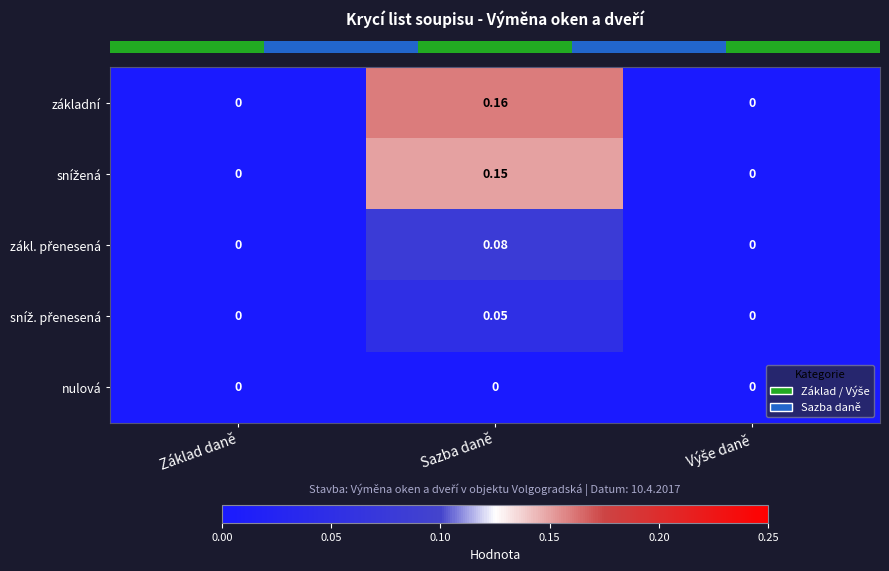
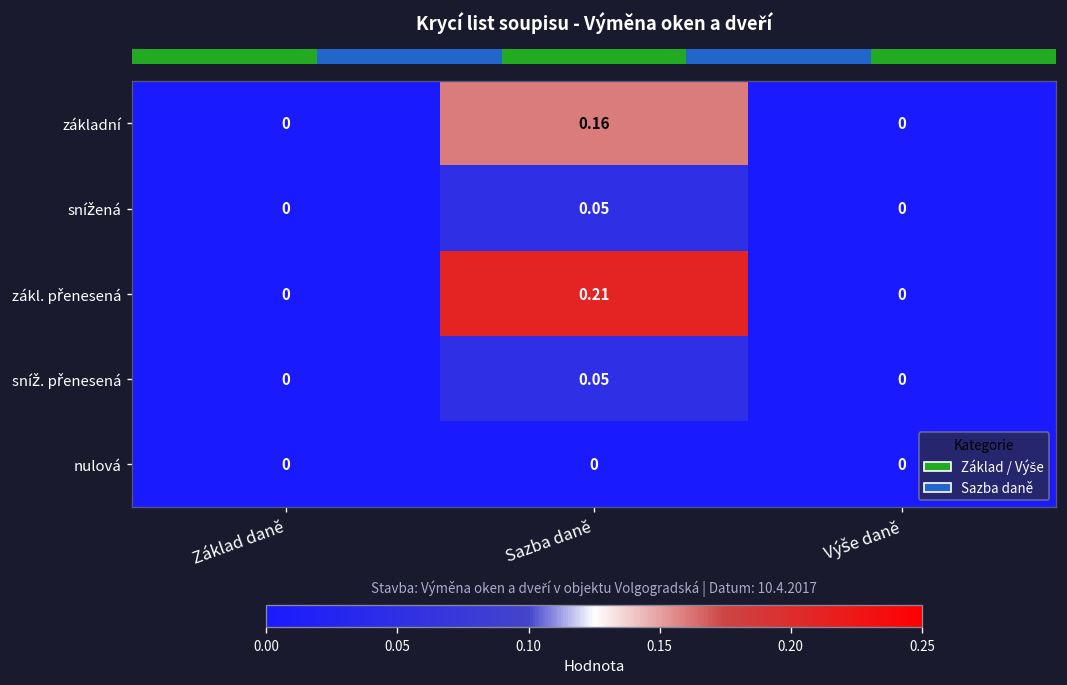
snížená, Sazba daně: 0.15 -> 0.05
zákl. přenesená, Sazba daně: 0.08 -> 0.21
